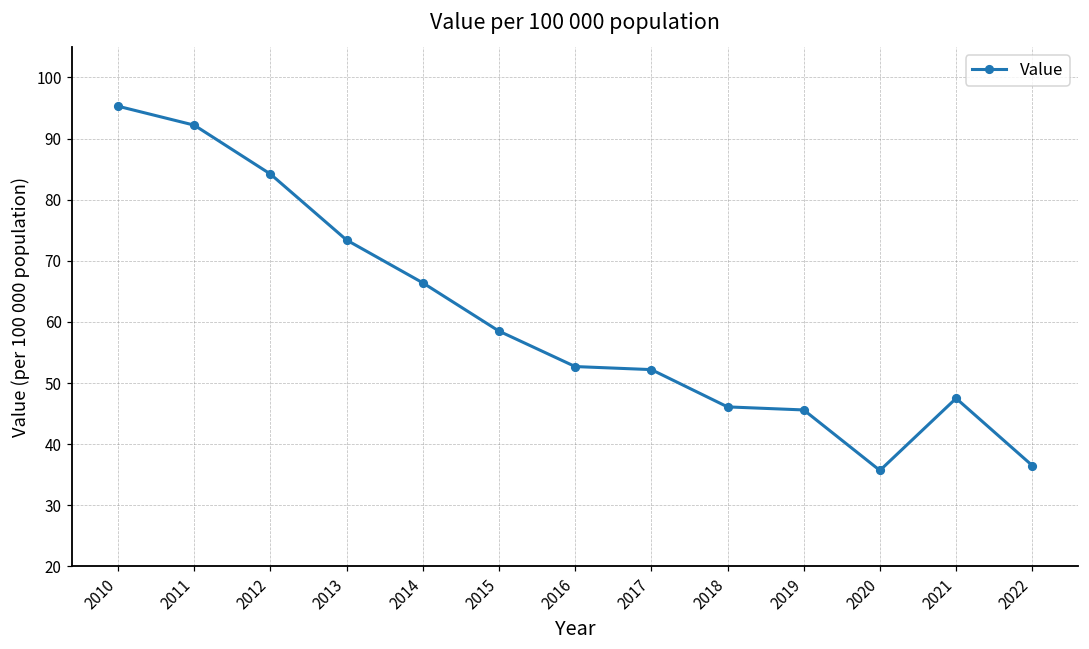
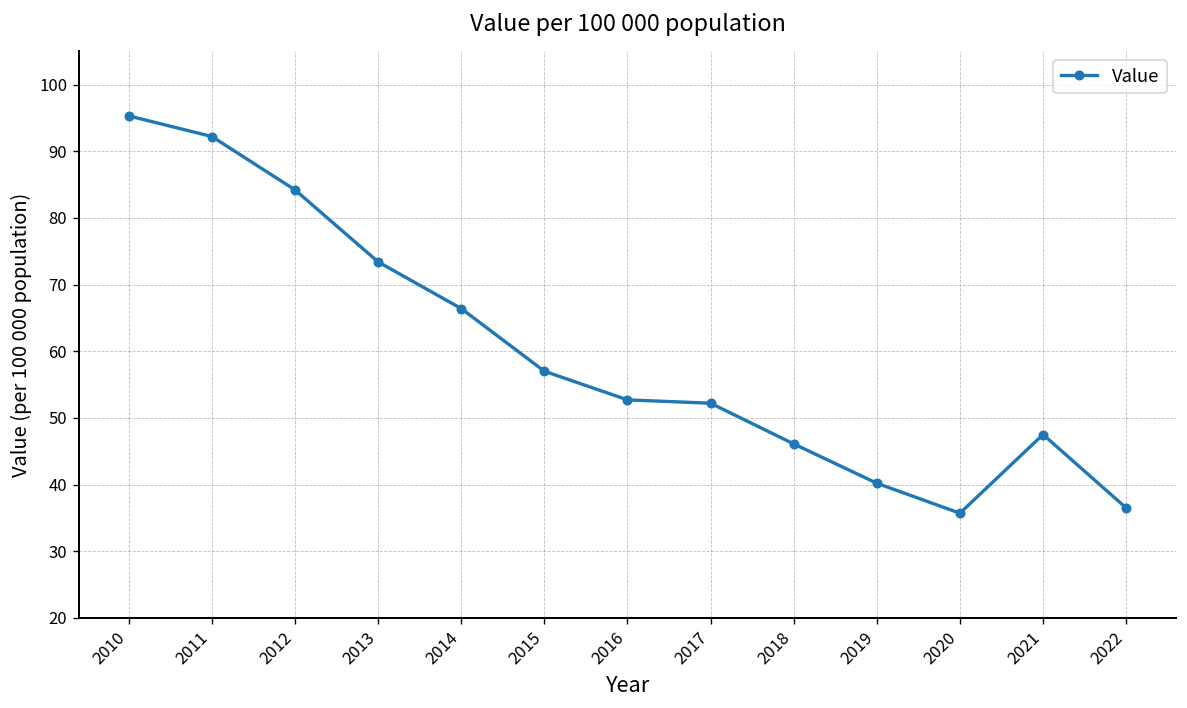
2015: 59 -> 57
2019: 46 -> 40
